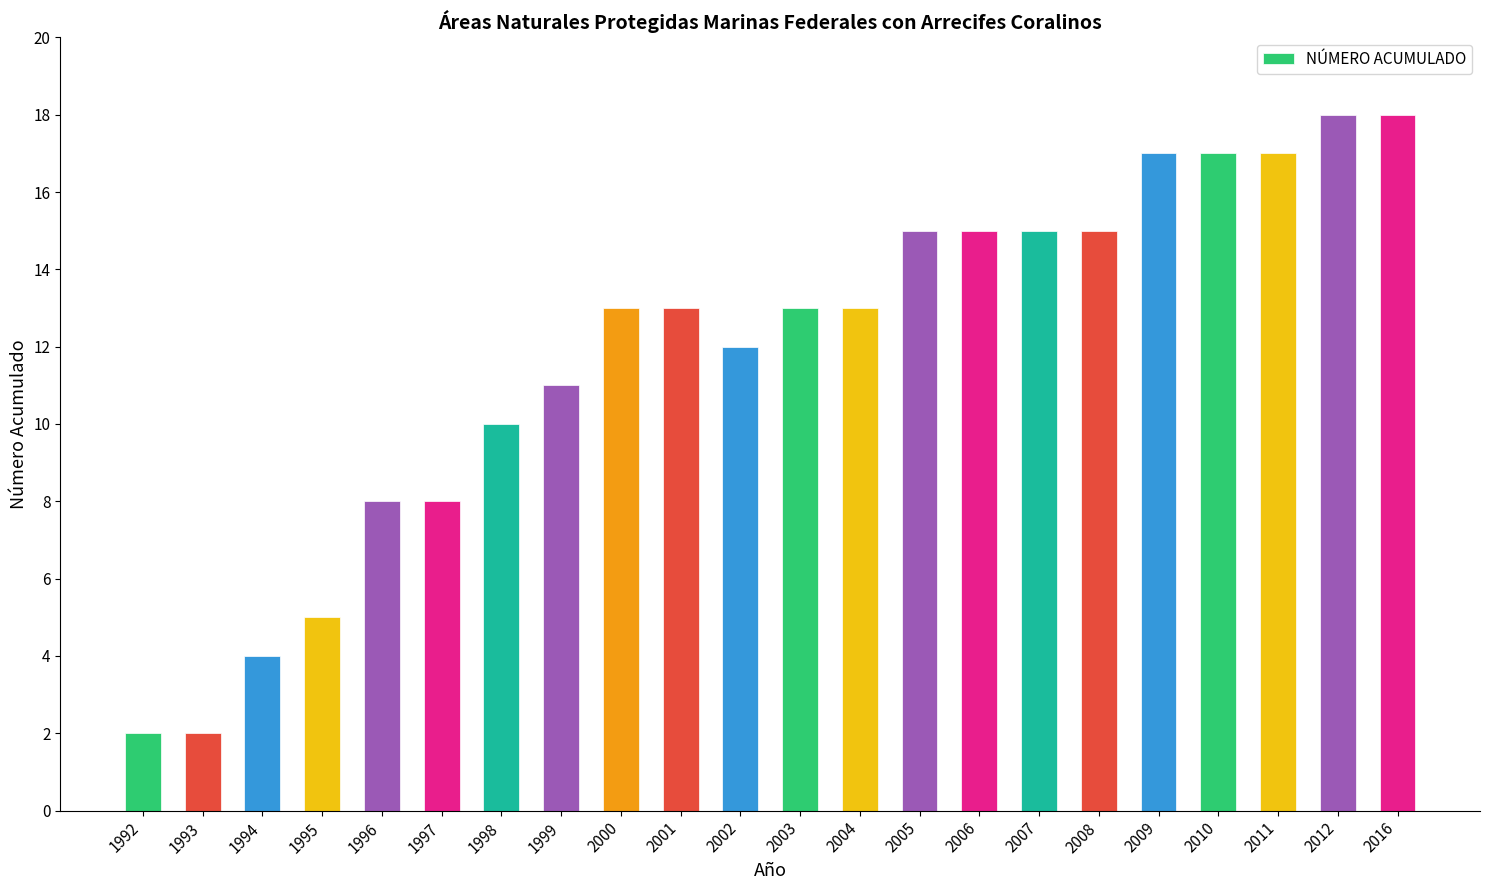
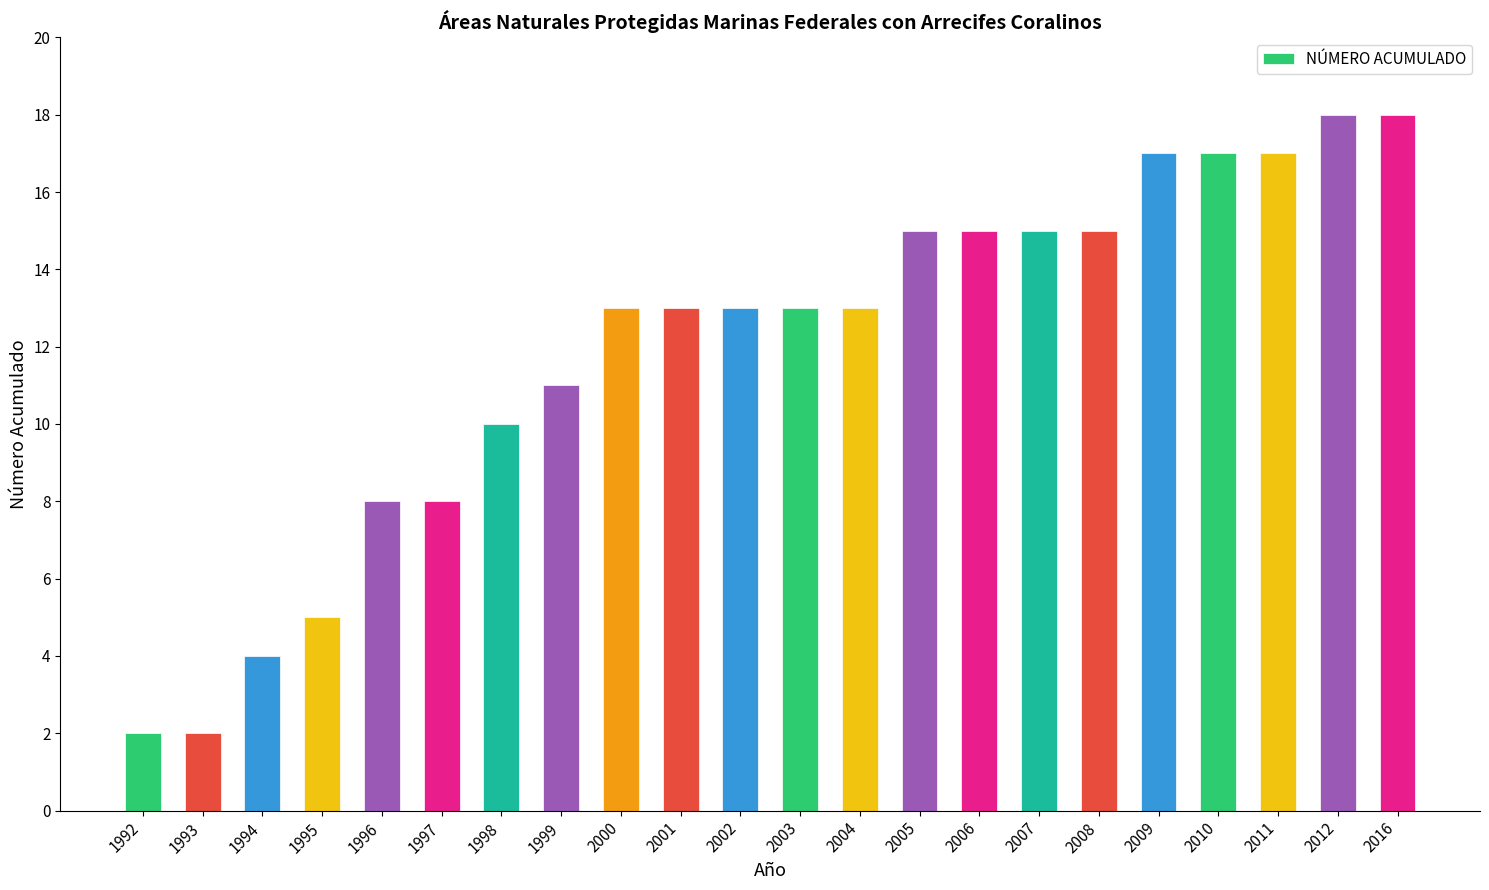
2002: 12 -> 13
